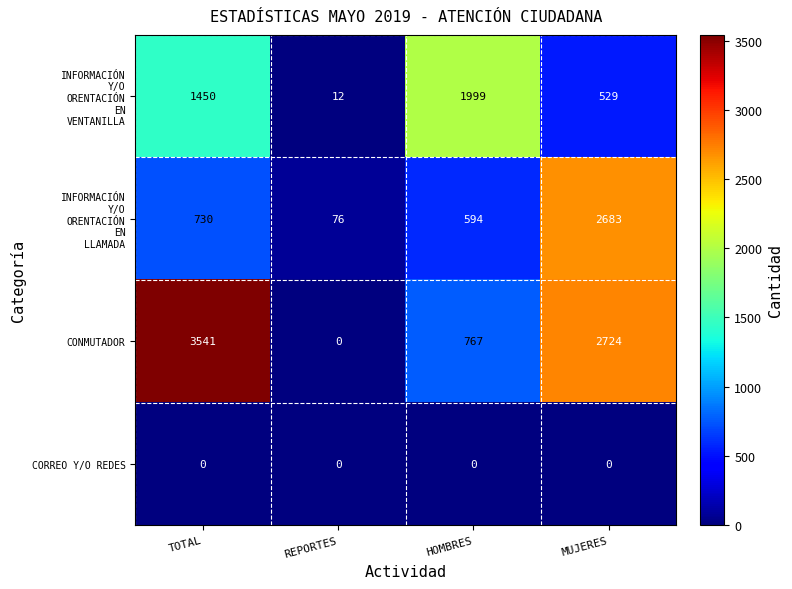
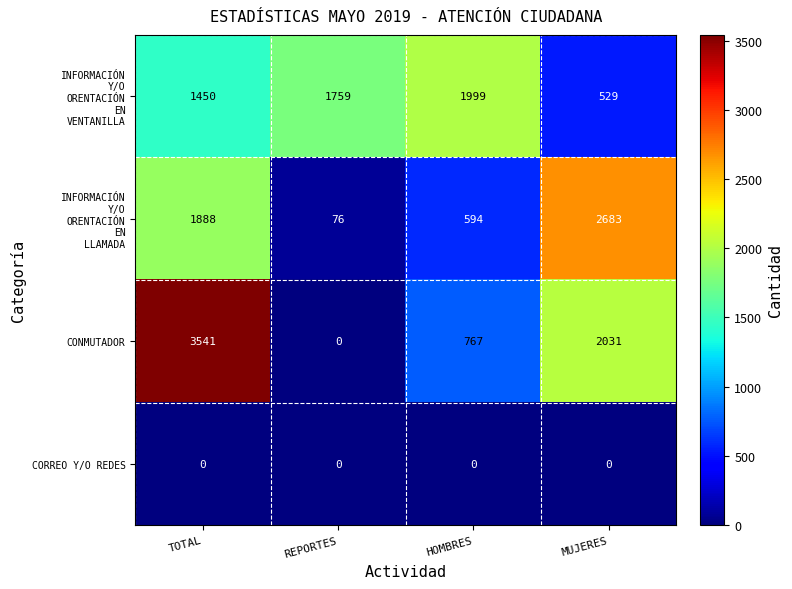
INFORMACIÓN Y/O ORENTACIÓN EN VENTANILLA, REPORTES: 12 -> 1759
INFORMACIÓN Y/O ORENTACIÓN EN LLAMADA, TOTAL: 730 -> 1888
CONMUTADOR, MUJERES: 2724 -> 2031
